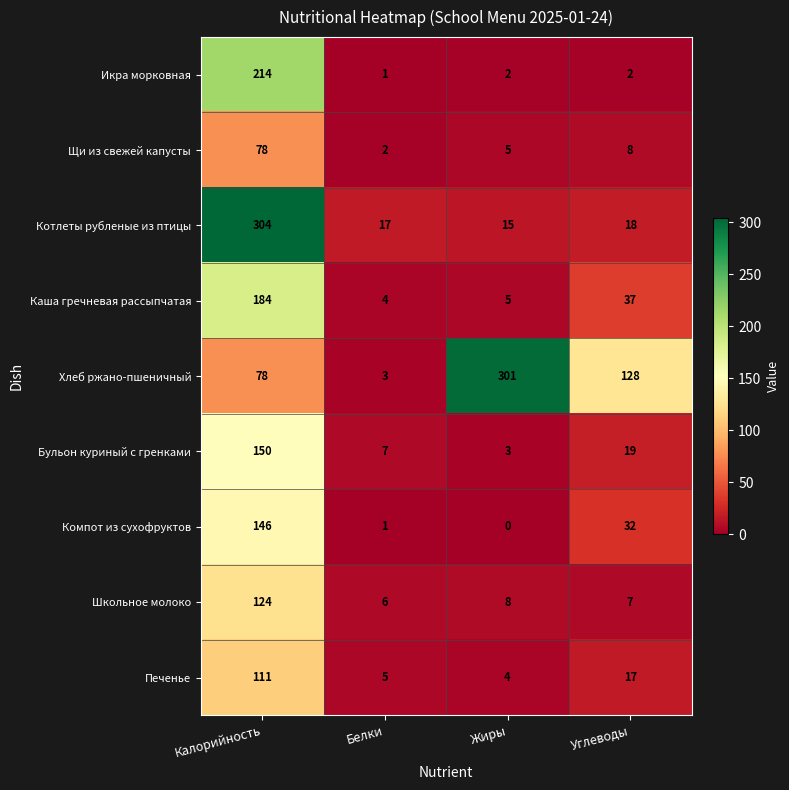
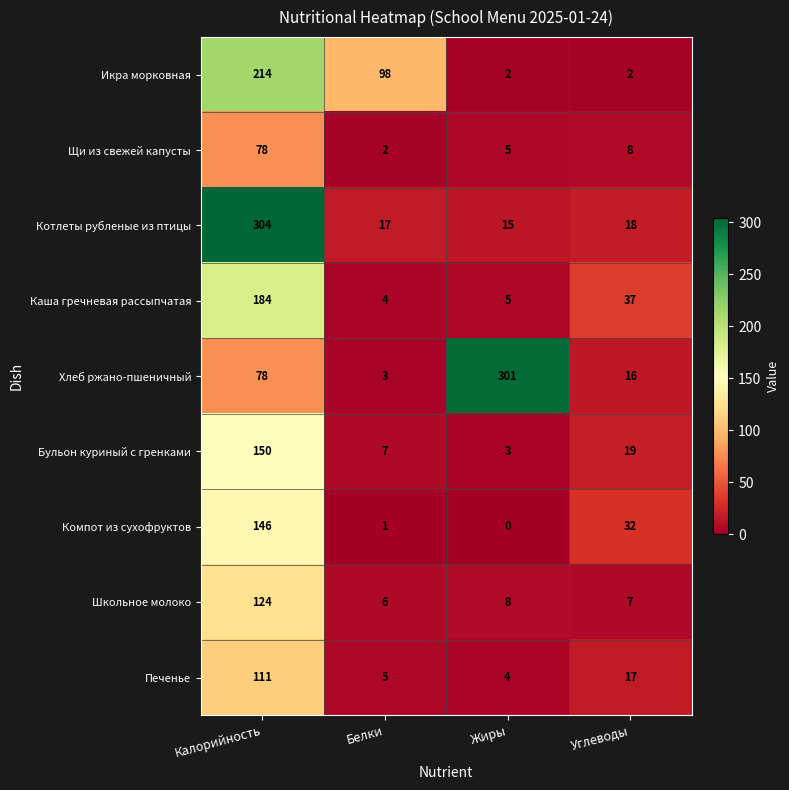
Икра морковная, Белки: 1 -> 98
Хлеб ржано-пшеничный, Углеводы: 128 -> 16
